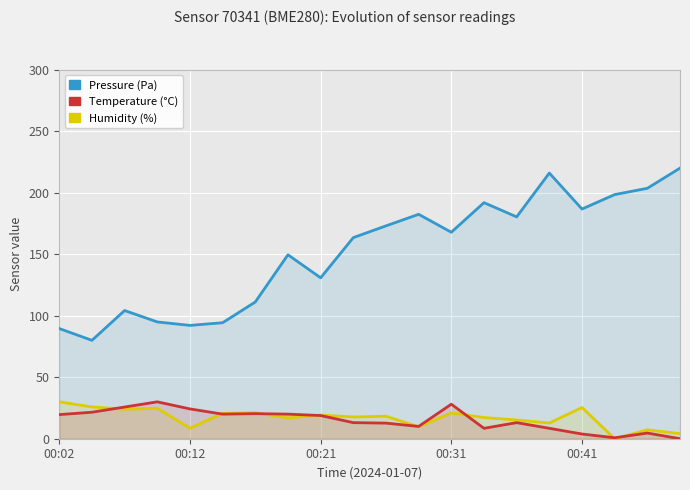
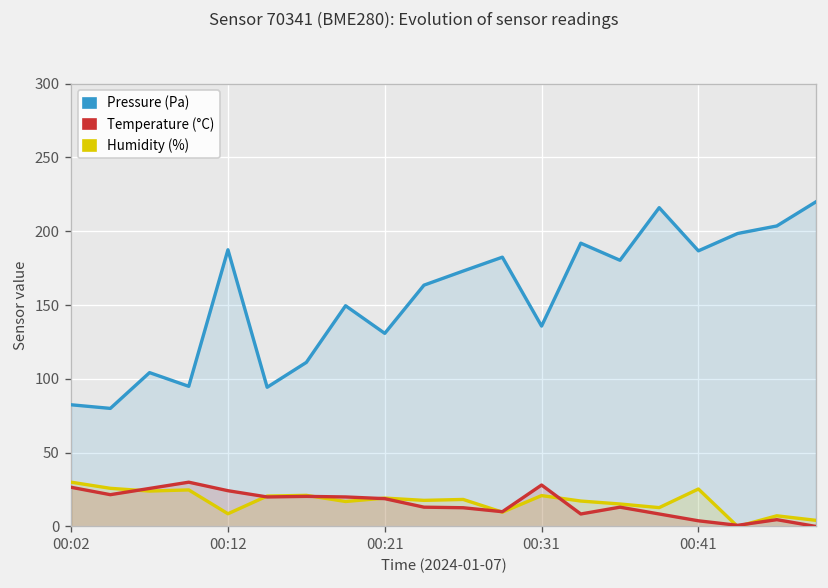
Pressure (Pa), 00:02: 90 -> 82
Temperature (°C), 00:02: 20 -> 27
Pressure (Pa), 00:12: 92 -> 187
Pressure (Pa), 00:31: 168 -> 136
